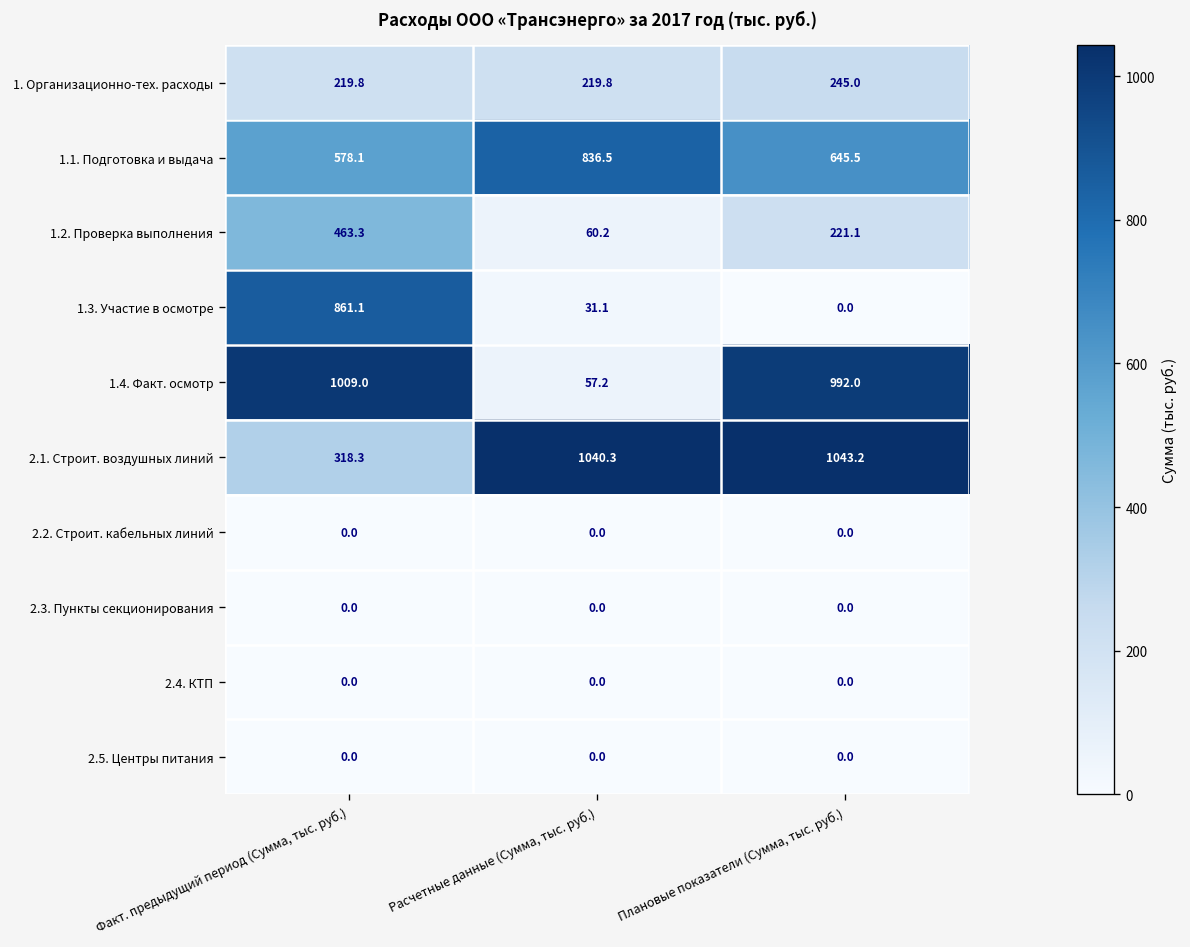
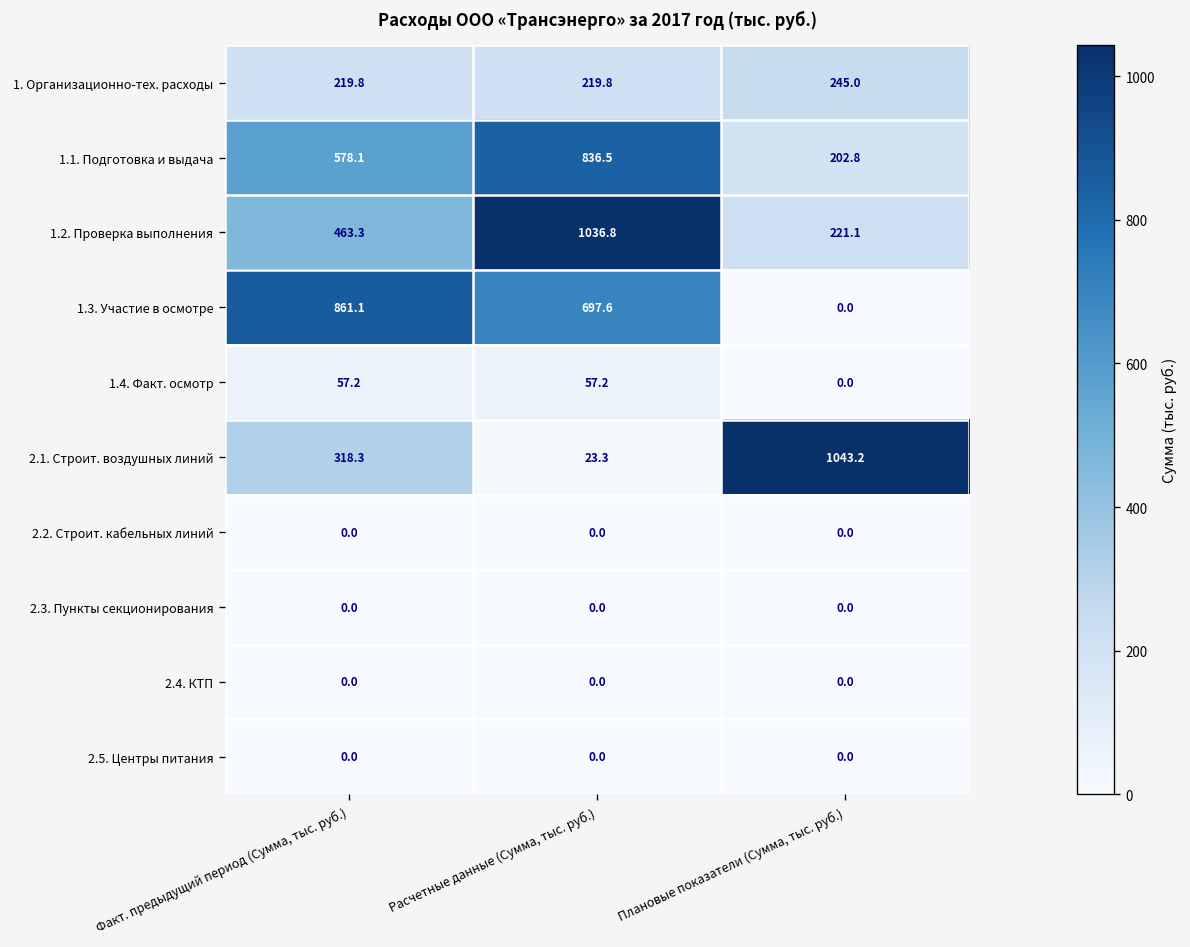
1.1. Подготовка и выдача, Плановые показатели (Сумма, тыс. руб.): 645.5 -> 202.8
1.2. Проверка выполнения, Расчетные данные (Сумма, тыс. руб.): 60.2 -> 1036.8
1.3. Участие в осмотре, Расчетные данные (Сумма, тыс. руб.): 31.1 -> 697.6
1.4. Факт. осмотр, Факт. предыдущий период (Сумма, тыс. руб.): 1009.0 -> 57.2
1.4. Факт. осмотр, Плановые показатели (Сумма, тыс. руб.): 992.0 -> 0.0
2.1. Строит. воздушных линий, Расчетные данные (Сумма, тыс. руб.): 1040.3 -> 23.3
